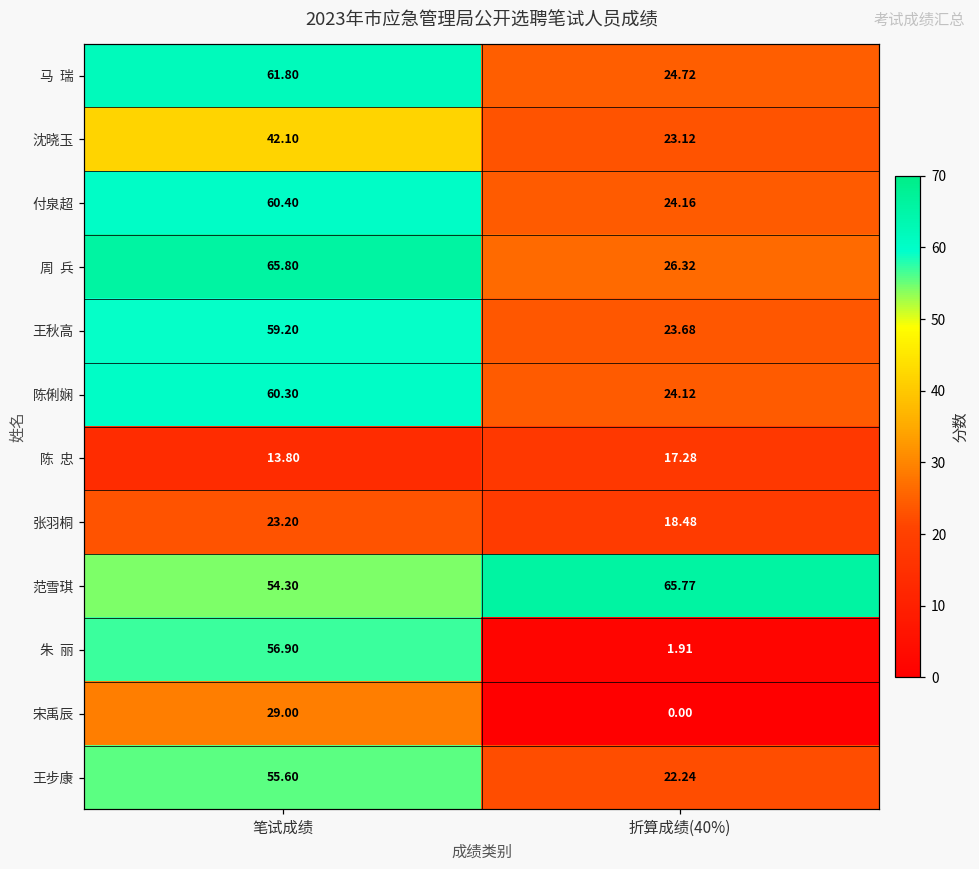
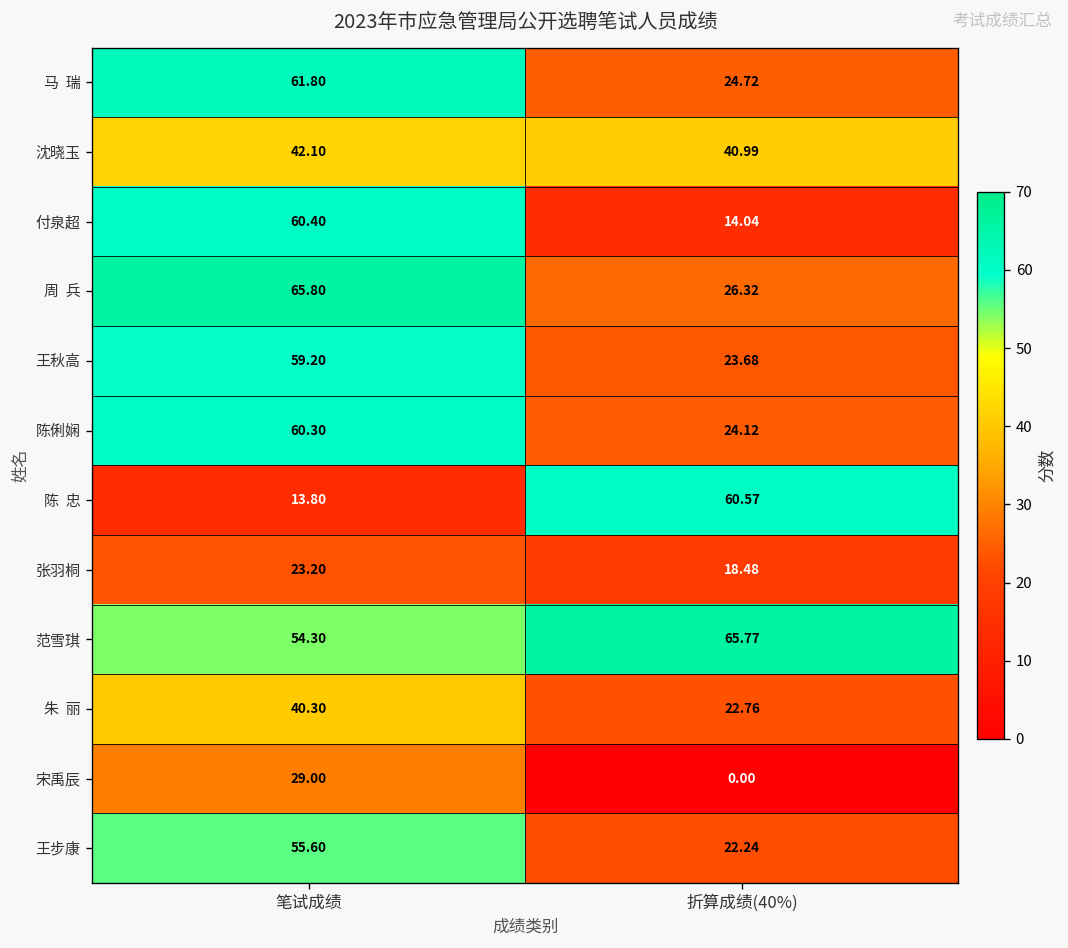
沈晓玉, 折算成绩(40%): 23.12 -> 40.99
付泉超, 折算成绩(40%): 24.16 -> 14.04
陈 忠, 折算成绩(40%): 17.28 -> 60.57
朱 丽, 笔试成绩: 56.90 -> 40.30
朱 丽, 折算成绩(40%): 1.91 -> 22.76
